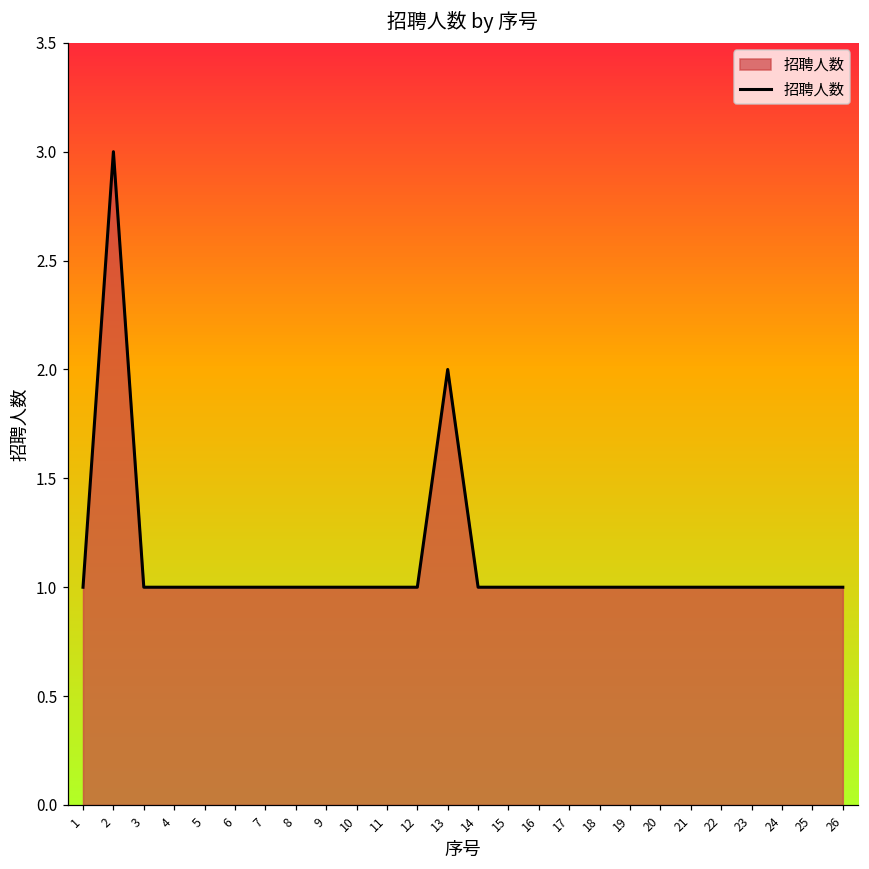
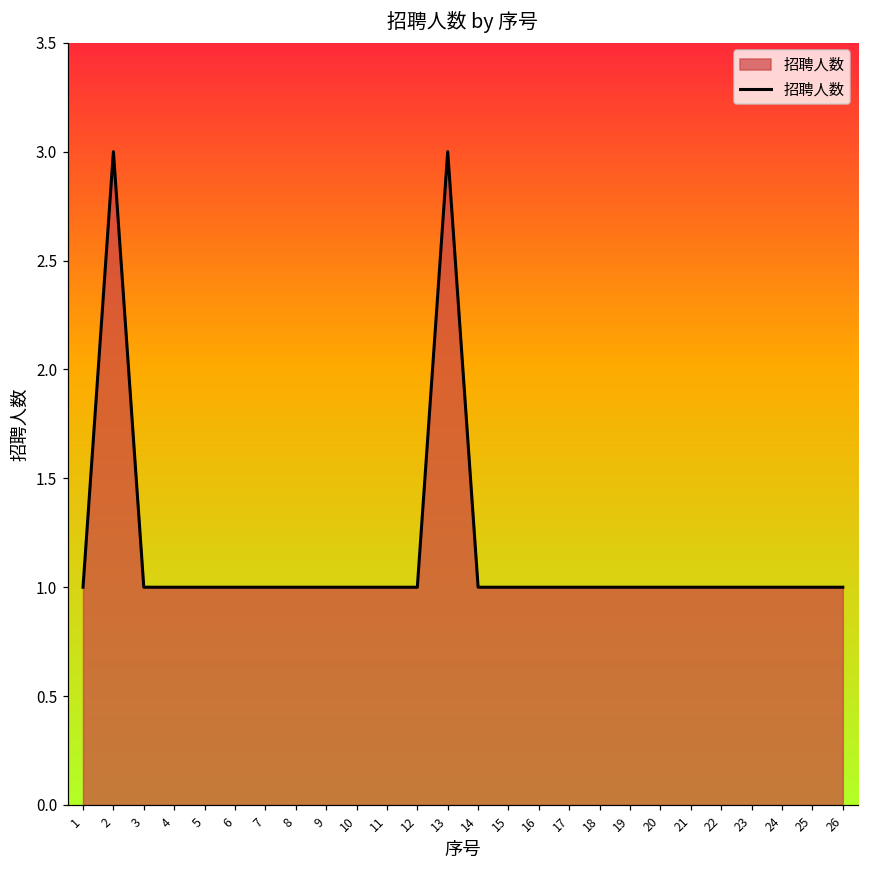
13: 2 -> 3
